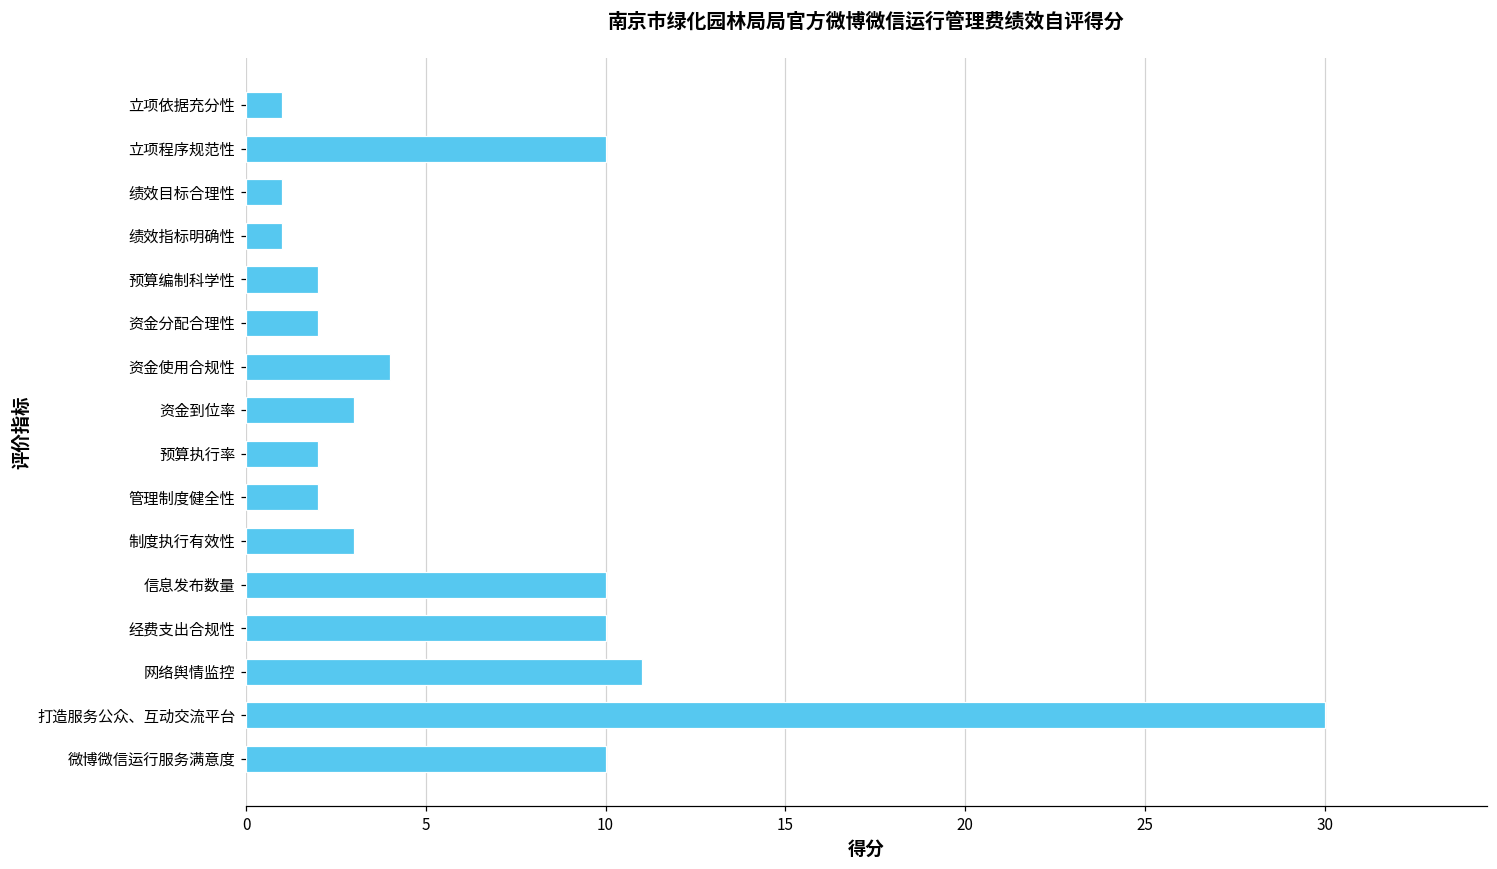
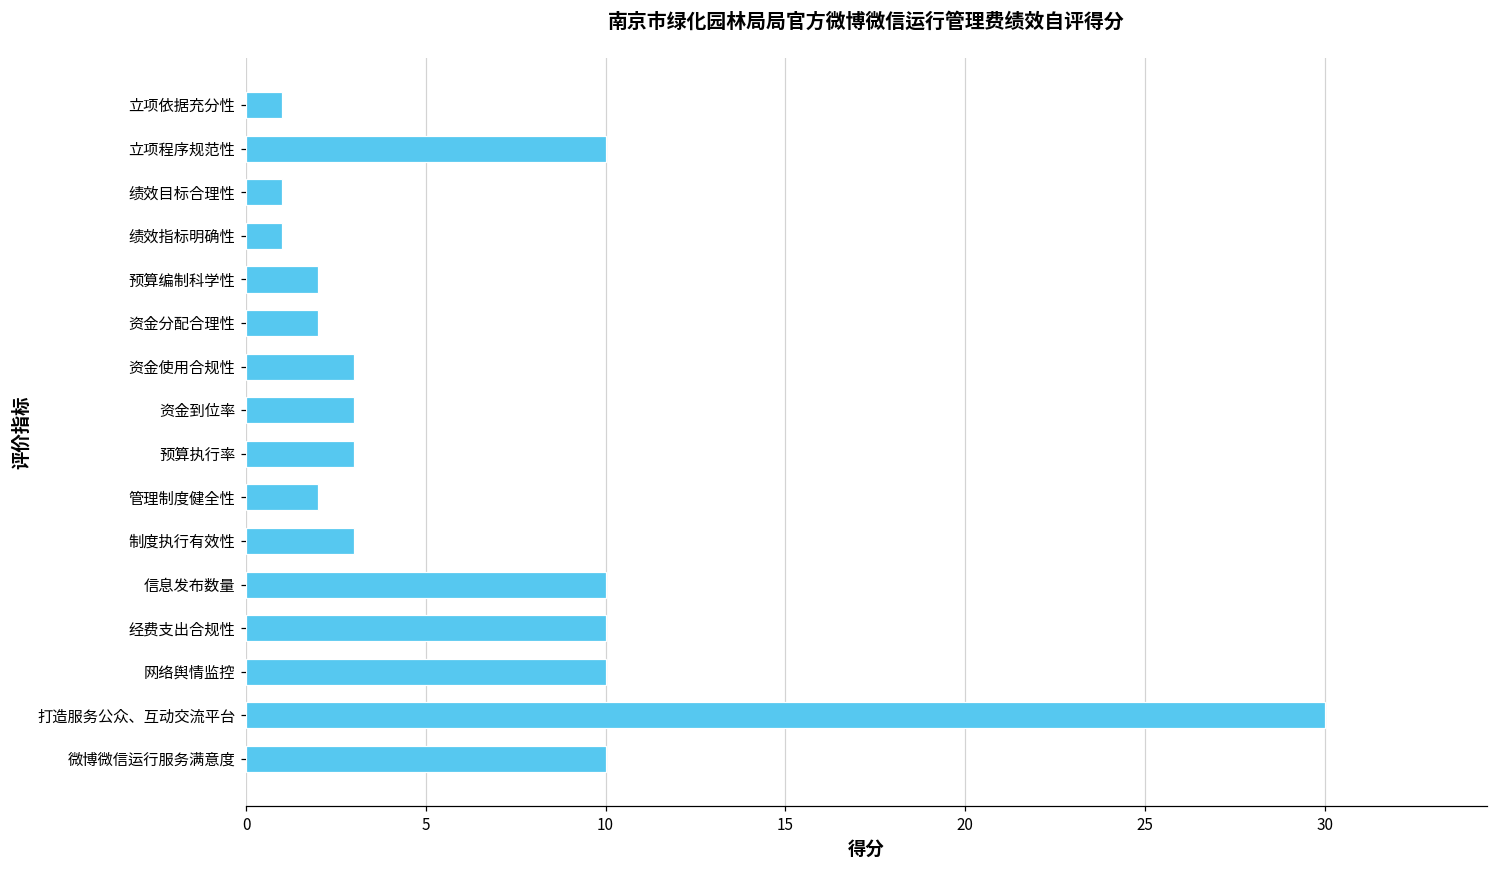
资金使用合规性: 4 -> 3
预算执行率: 2 -> 3
网络舆情监控: 11 -> 10
